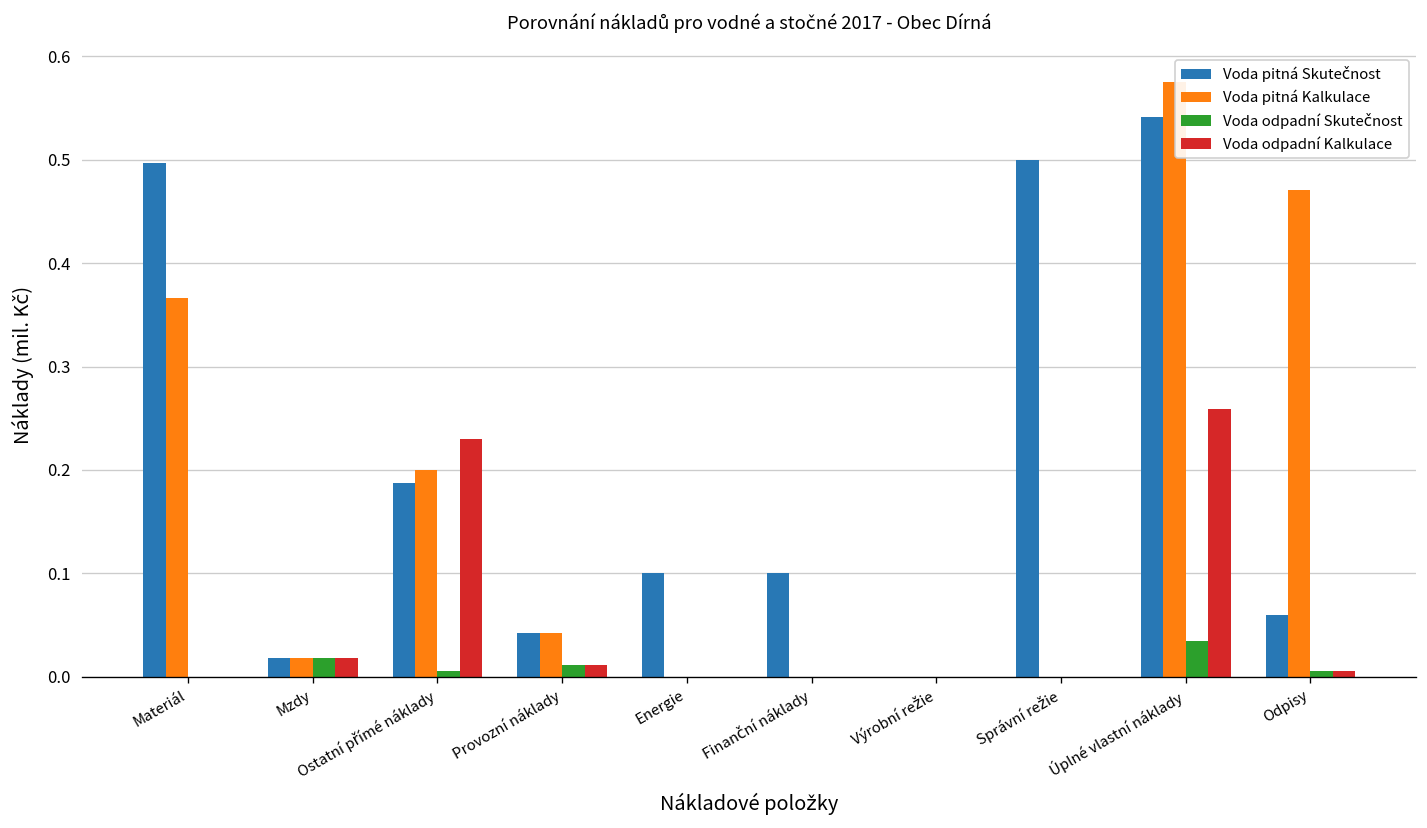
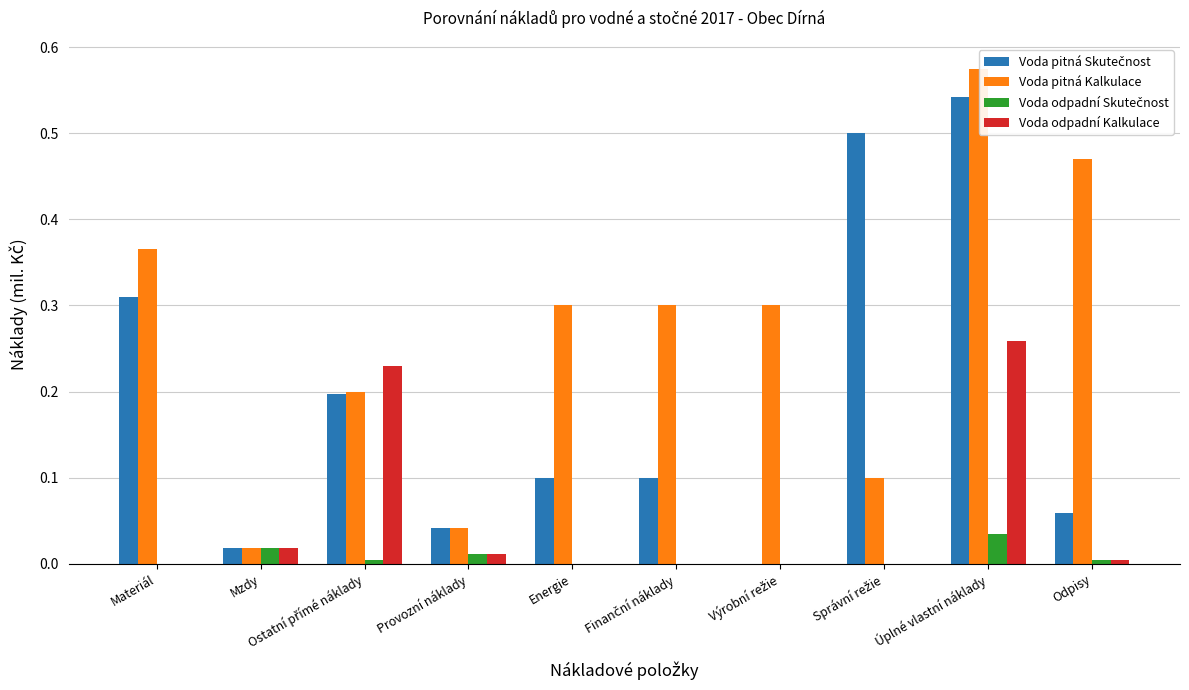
Voda pitná Skutečnost, Materiál: 0.50 -> 0.31
Voda pitná Skutečnost, Ostatní přímé náklady: 0.19 -> 0.20
Voda pitná Kalkulace, Energie: 0.0 -> 0.3
Voda pitná Kalkulace, Finanční náklady: 0.0 -> 0.3
Voda pitná Kalkulace, Výrobní režie: 0.0 -> 0.3
Voda pitná Kalkulace, Správní režie: 0.0 -> 0.1
